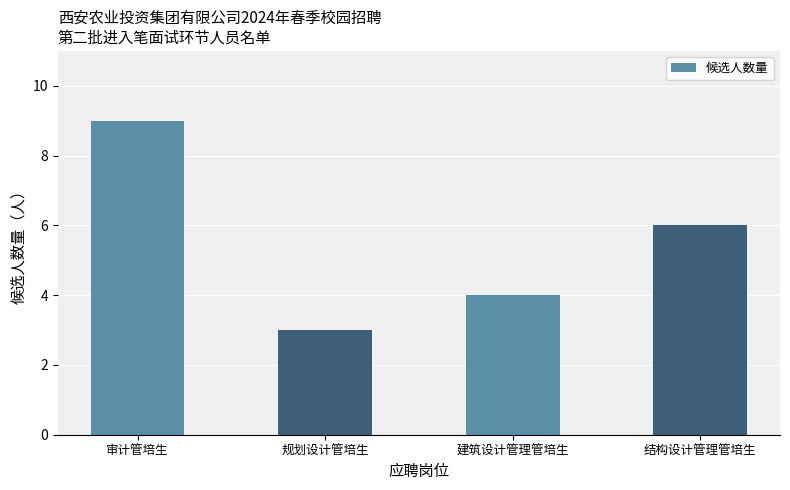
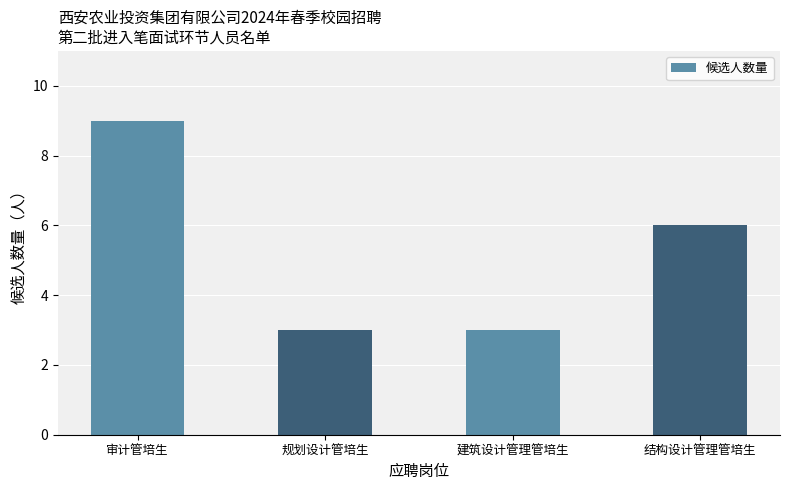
建筑设计管理管培生: 4 -> 3
